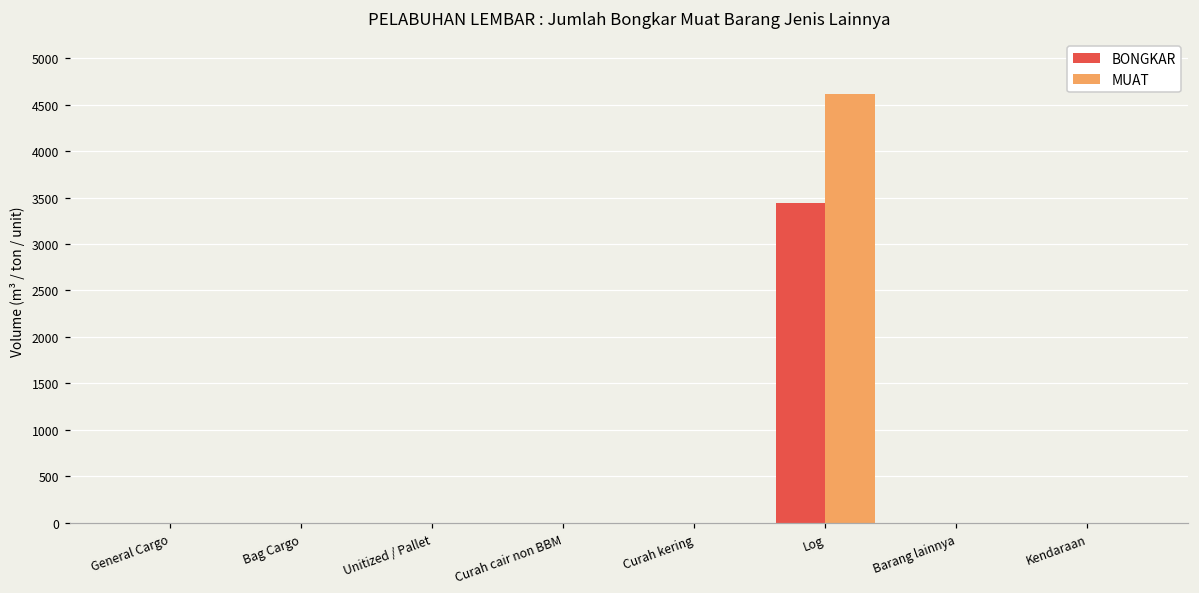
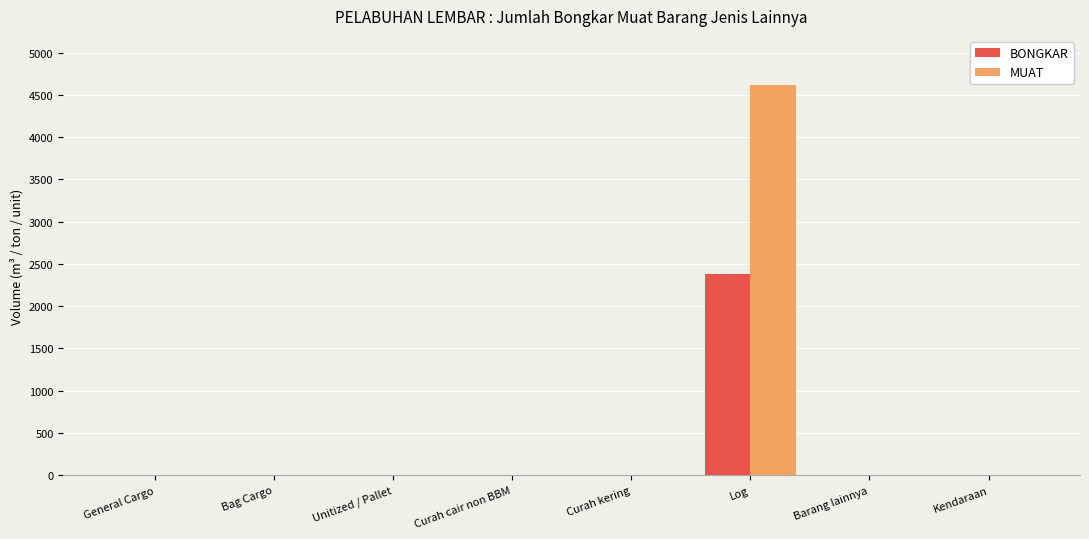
BONGKAR, Log: 3400 -> 2400
